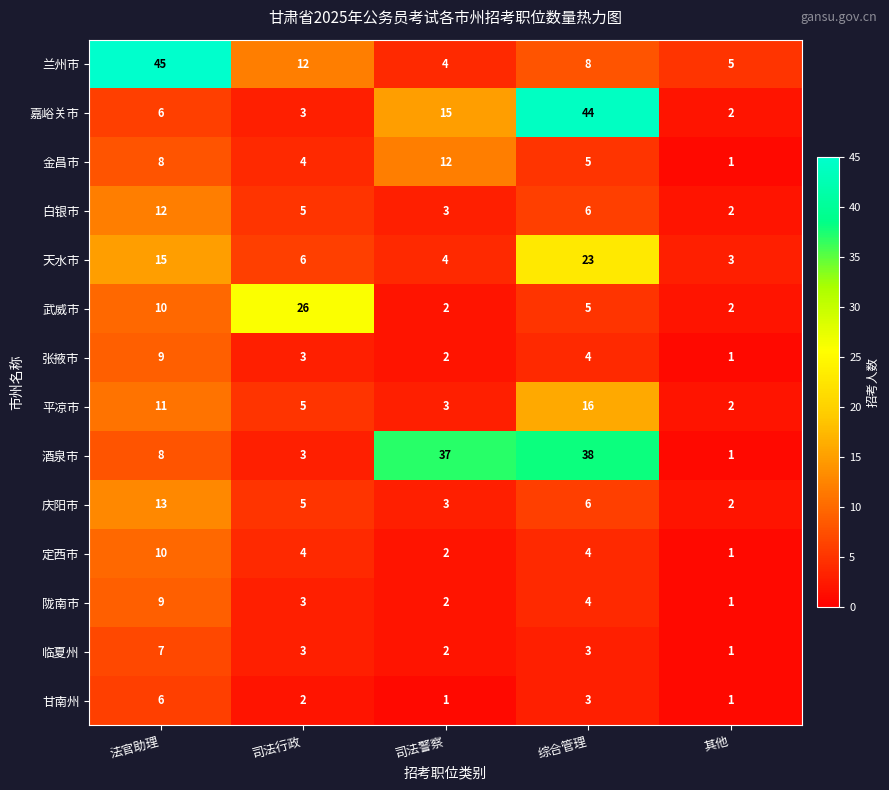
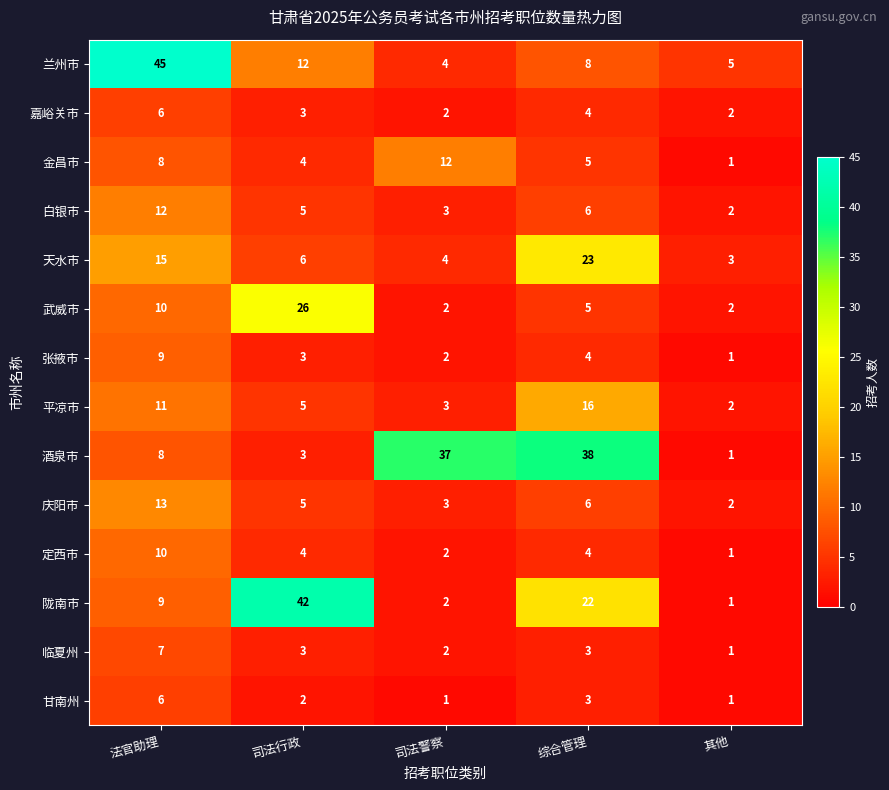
嘉峪关市, 司法警察: 15 -> 2
嘉峪关市, 综合管理: 44 -> 4
陇南市, 司法行政: 3 -> 42
陇南市, 综合管理: 4 -> 22
